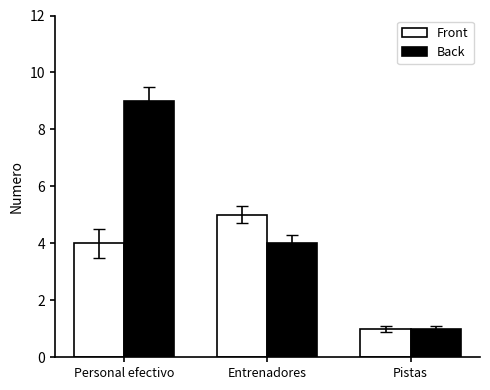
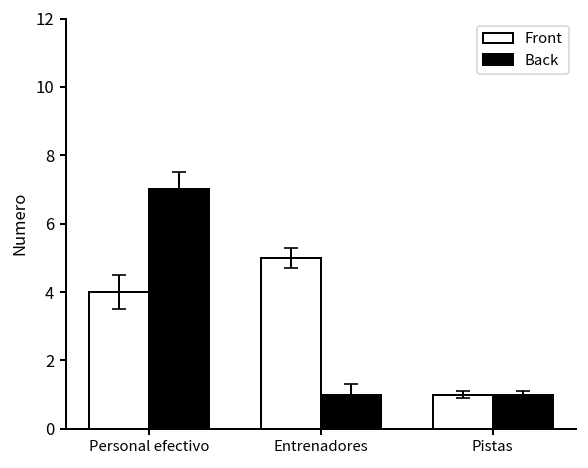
Back, Personal efectivo: 9 -> 7
Back, Entrenadores: 4 -> 1
